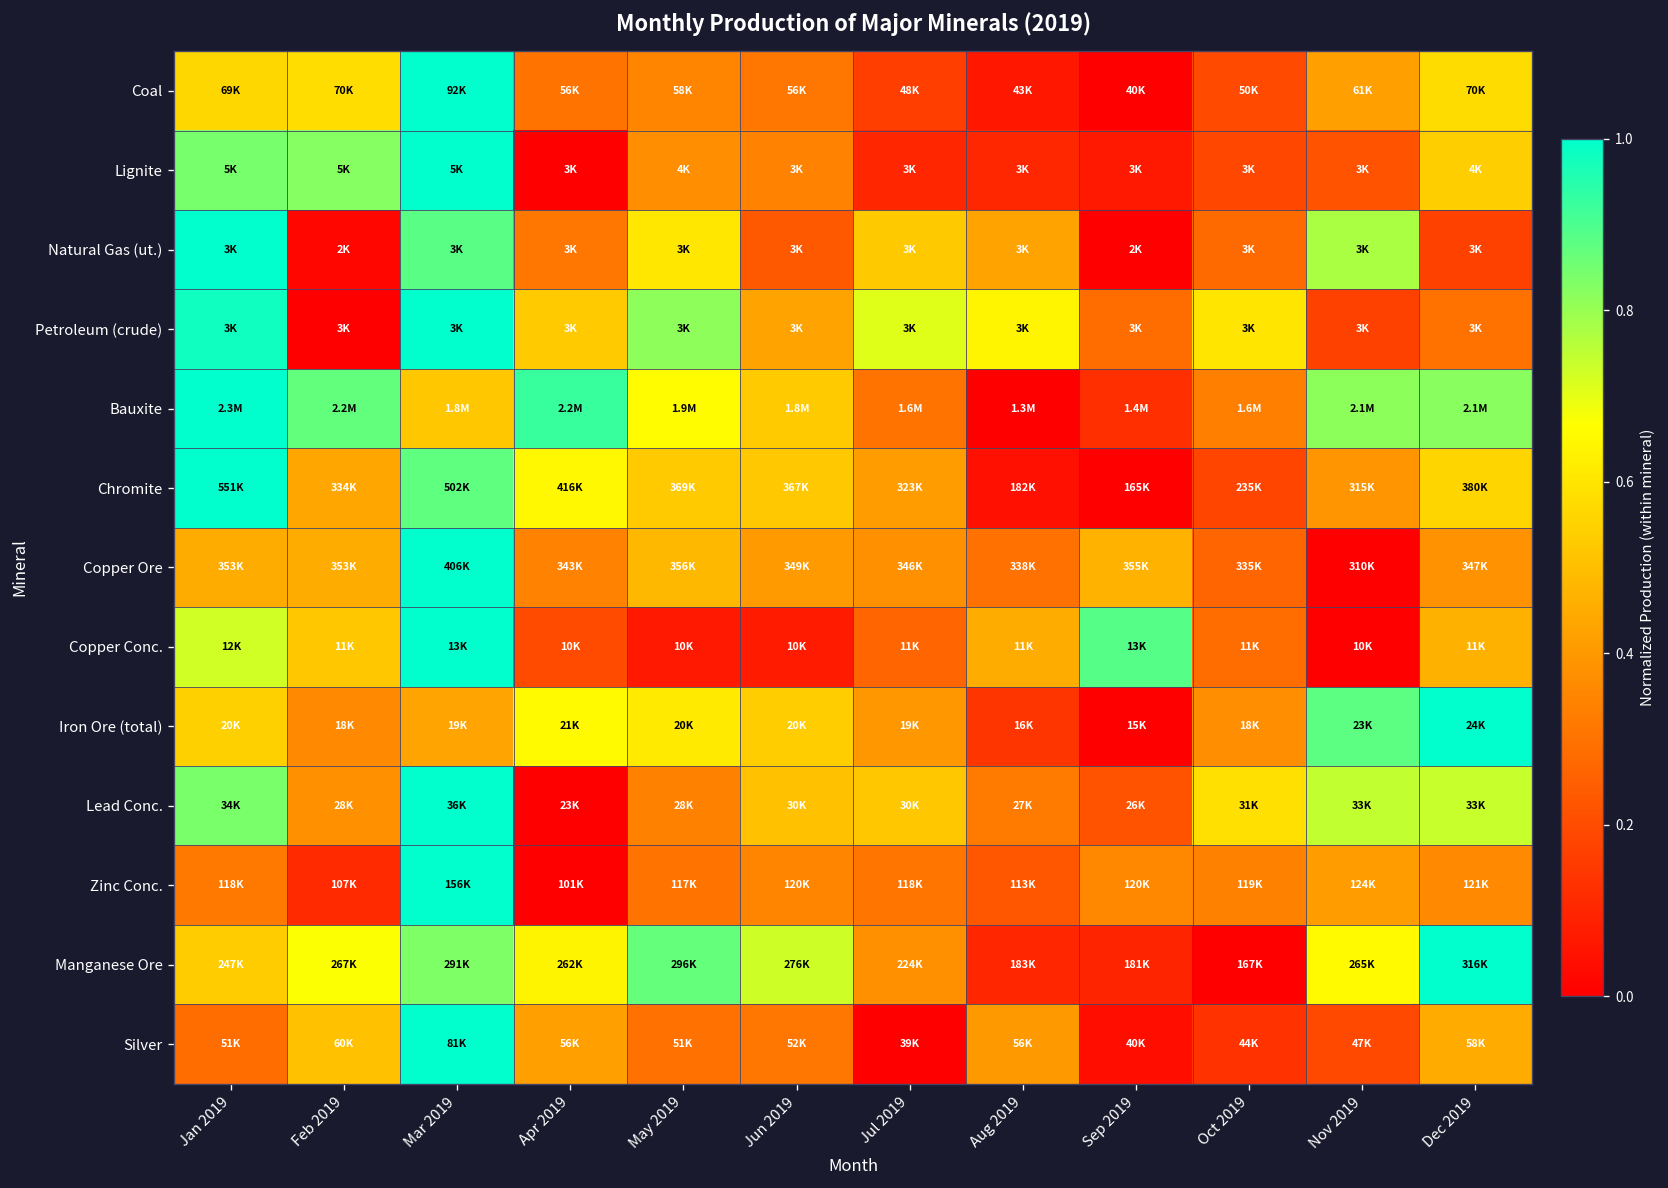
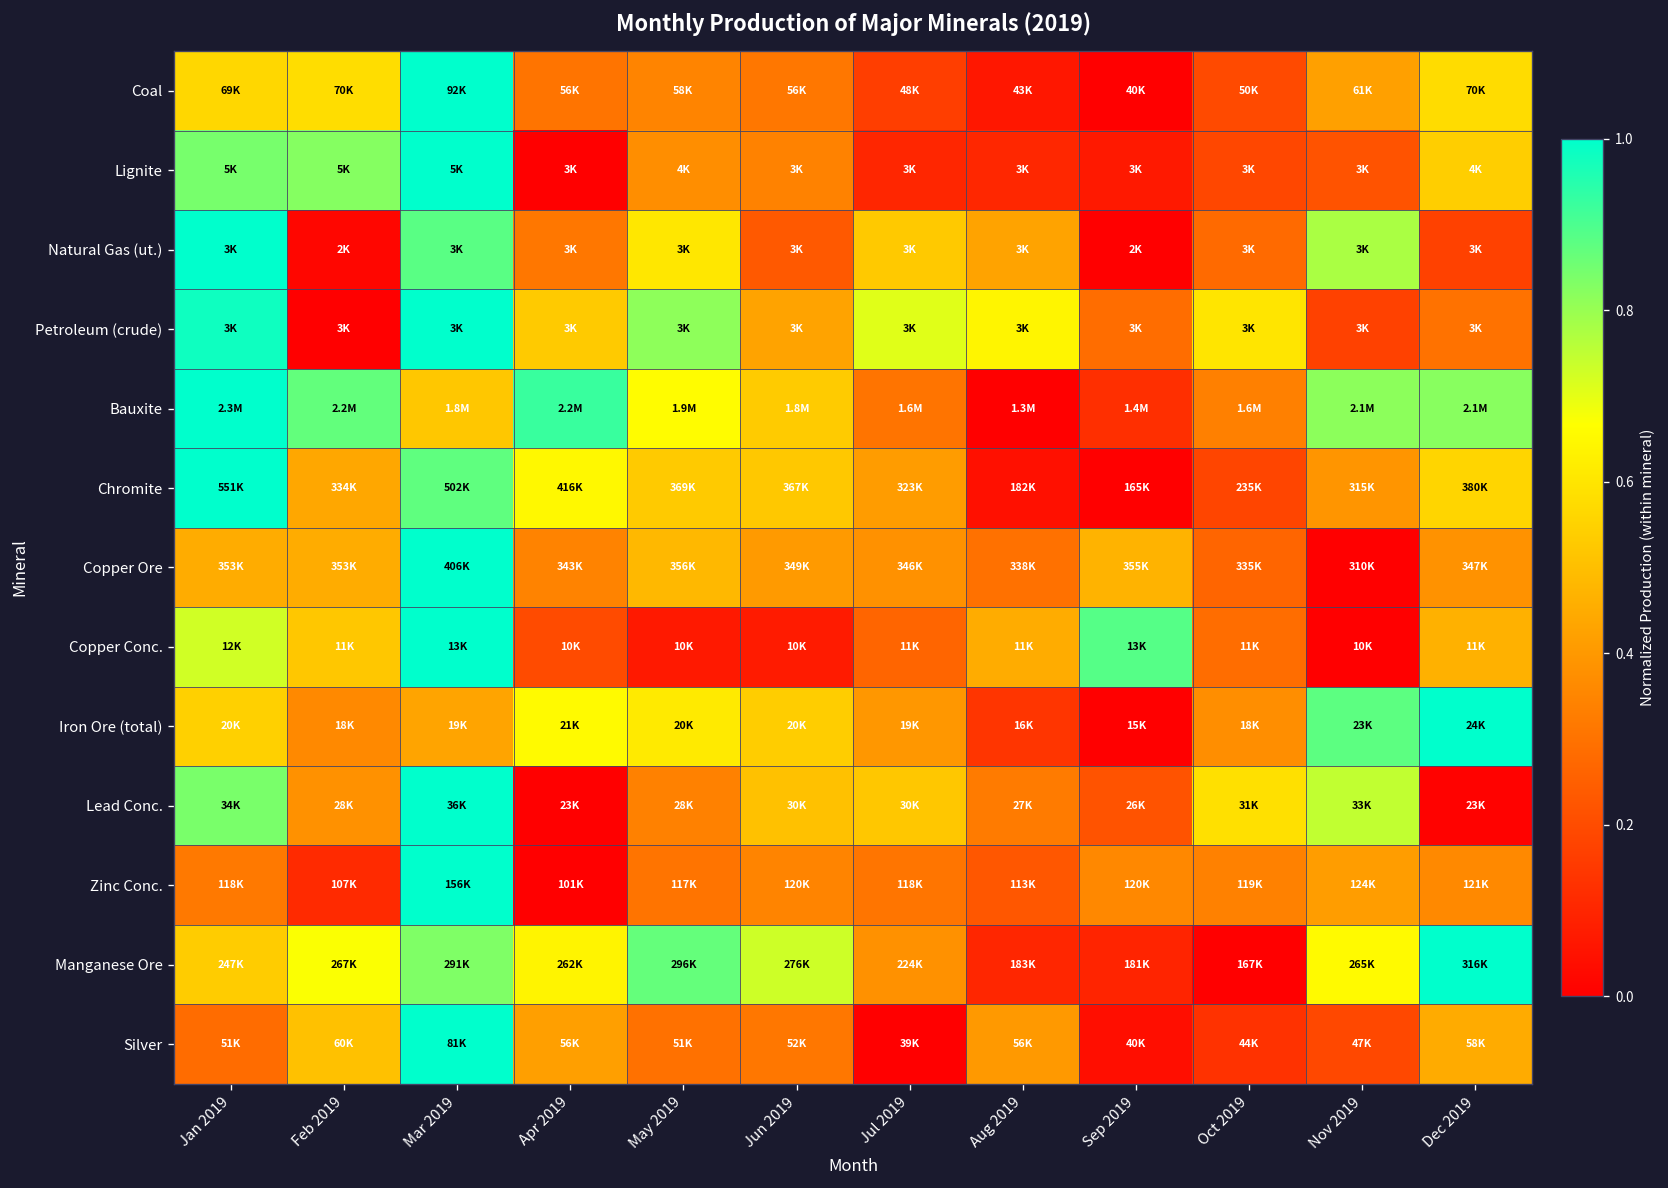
Lead Conc., Dec 2019: 33K -> 23K
